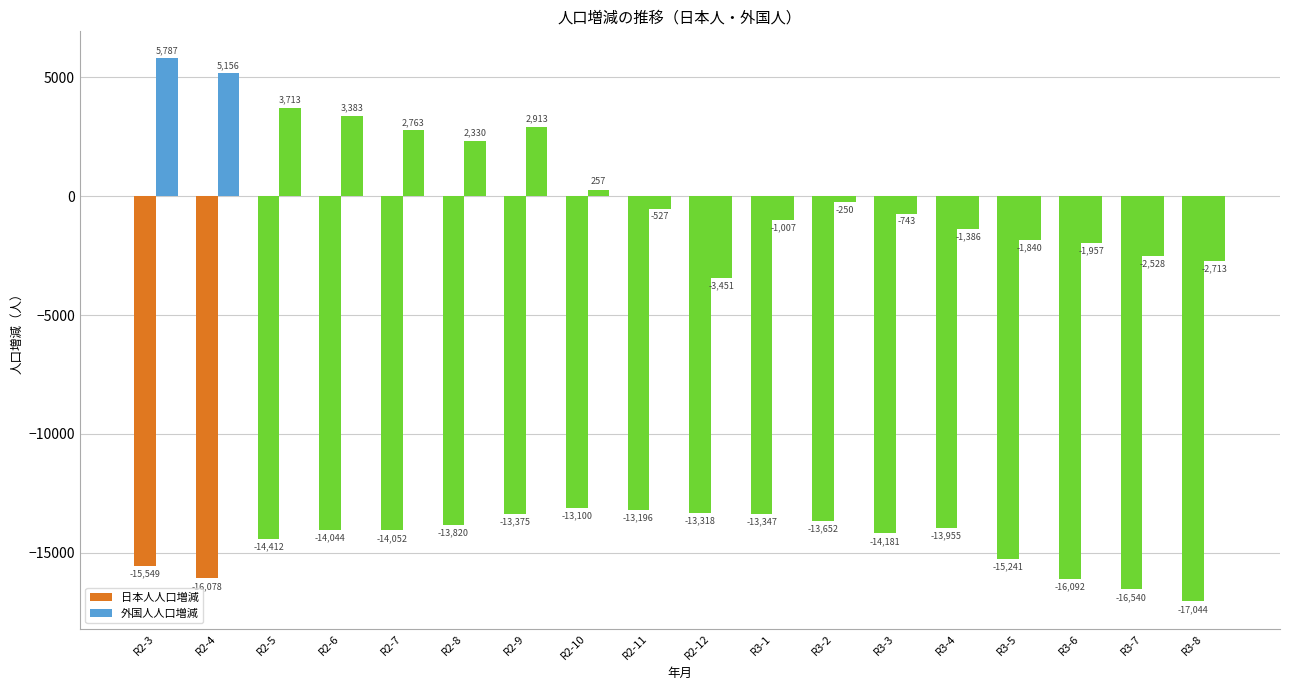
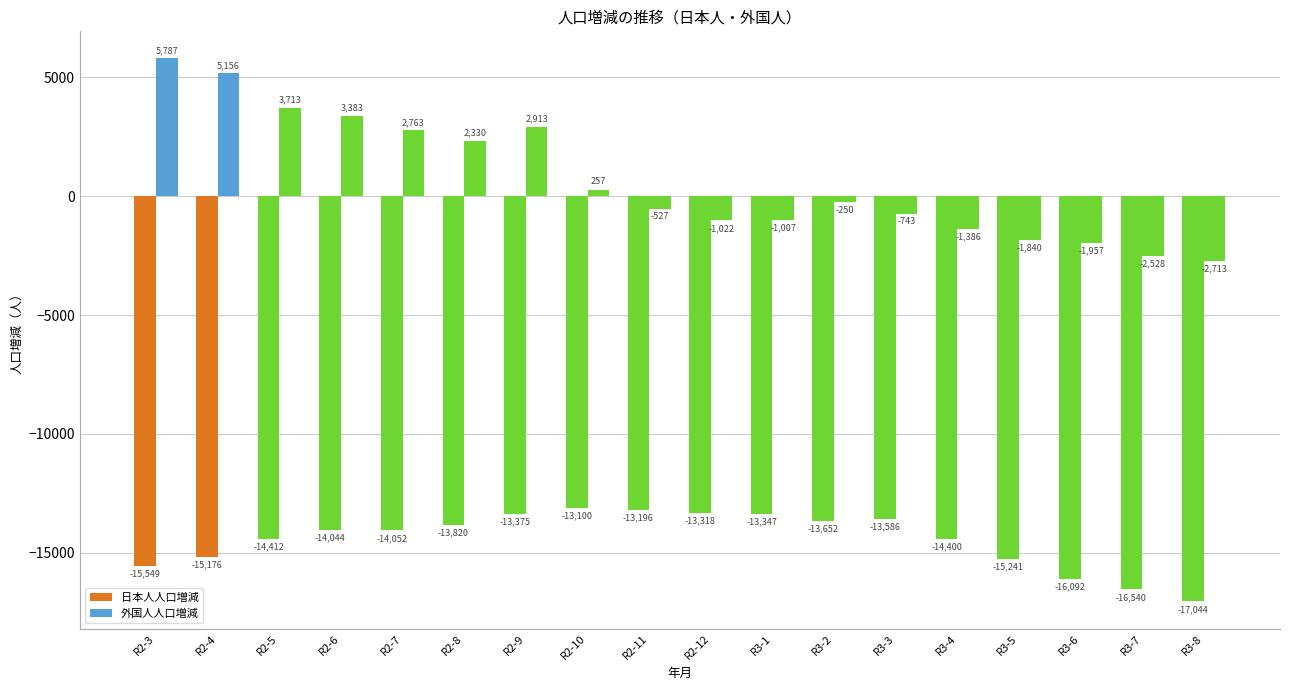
日本人人口増減, R2-4: -16100 -> -15200
外国人人口増減, R2-12: -3,451 -> -1,022
日本人人口増減, R3-3: -14,181 -> -13,586
日本人人口増減, R3-4: -13,955 -> -14,400
